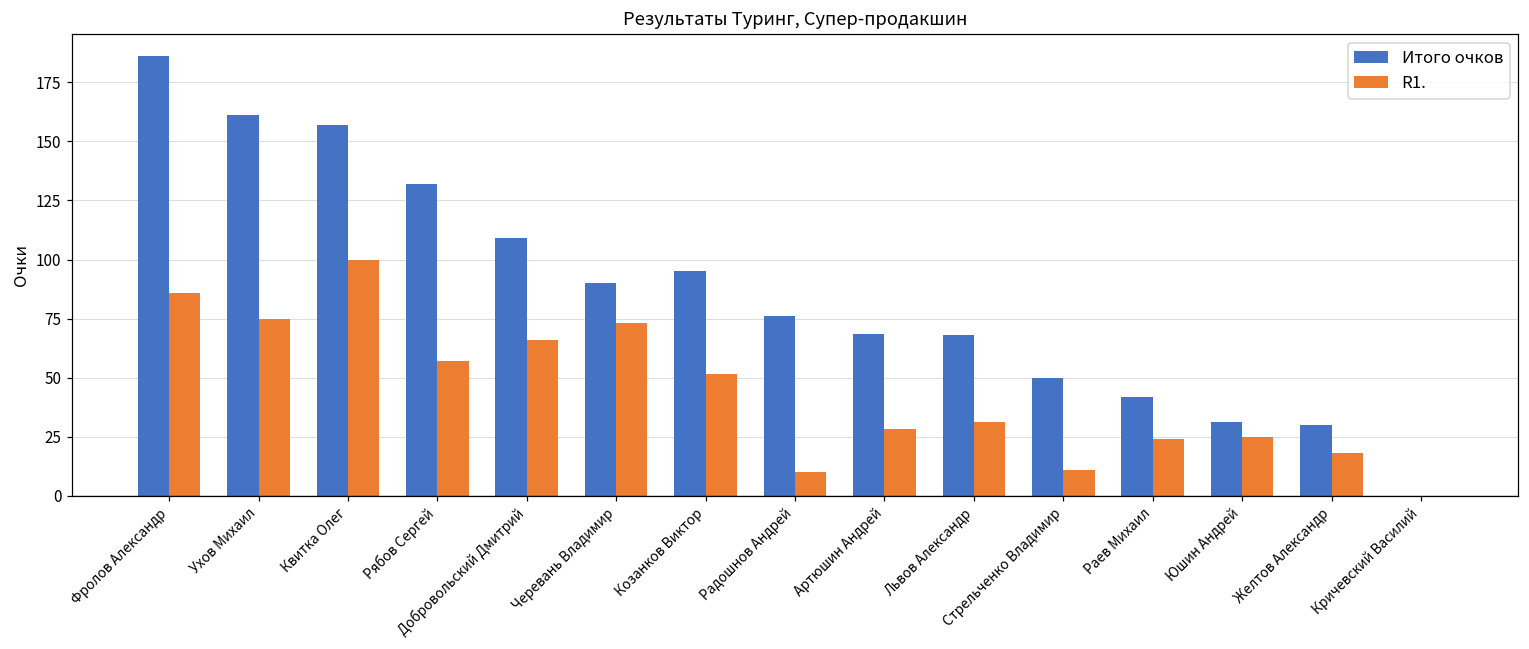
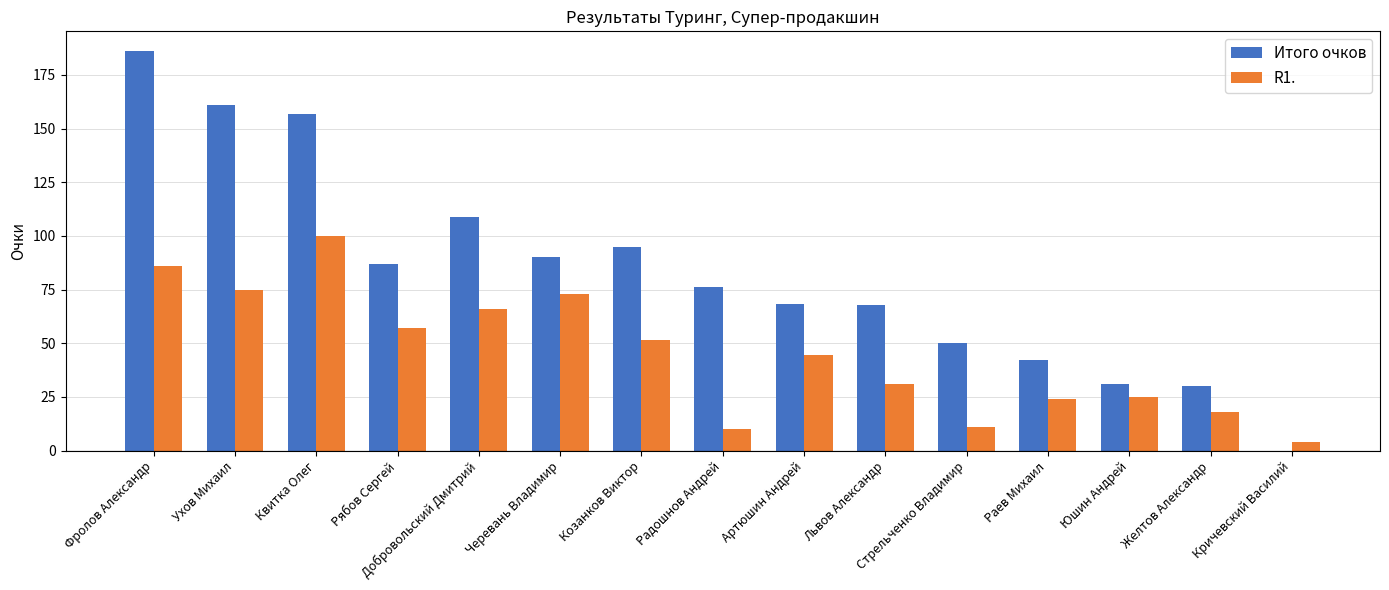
Итого очков, Рябов Сергей: 132 -> 87
R1., Артюшин Андрей: 28 -> 44
R1., Кричевский Василий: 0 -> 4
